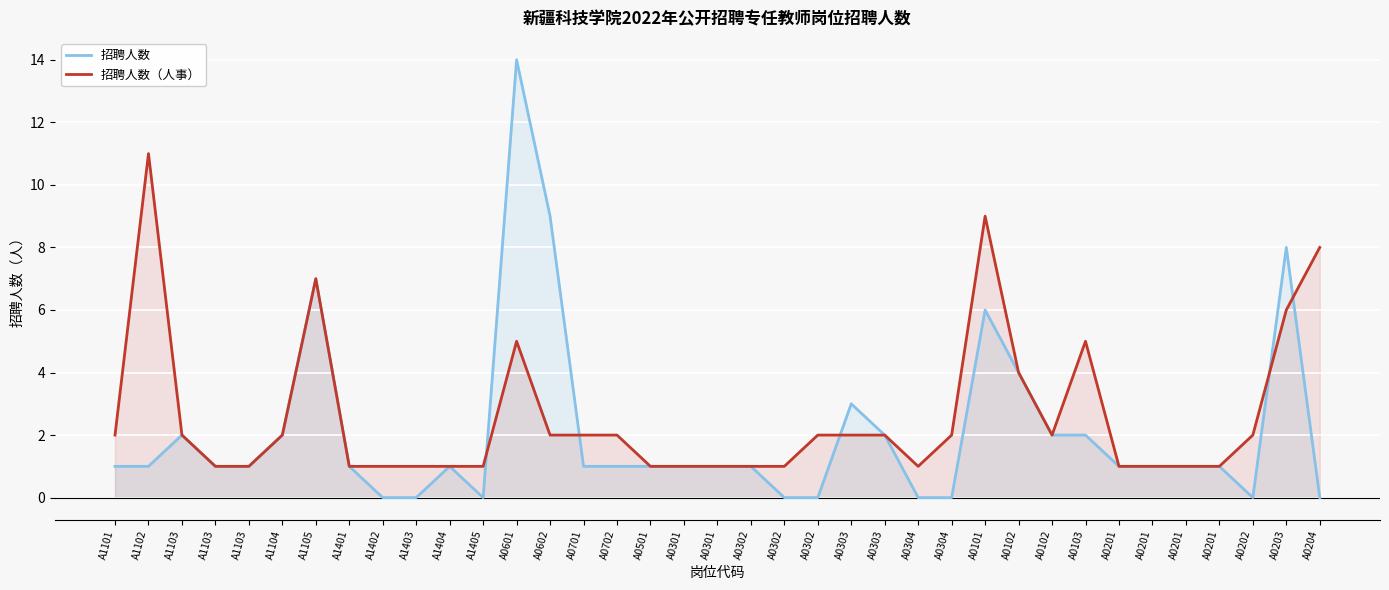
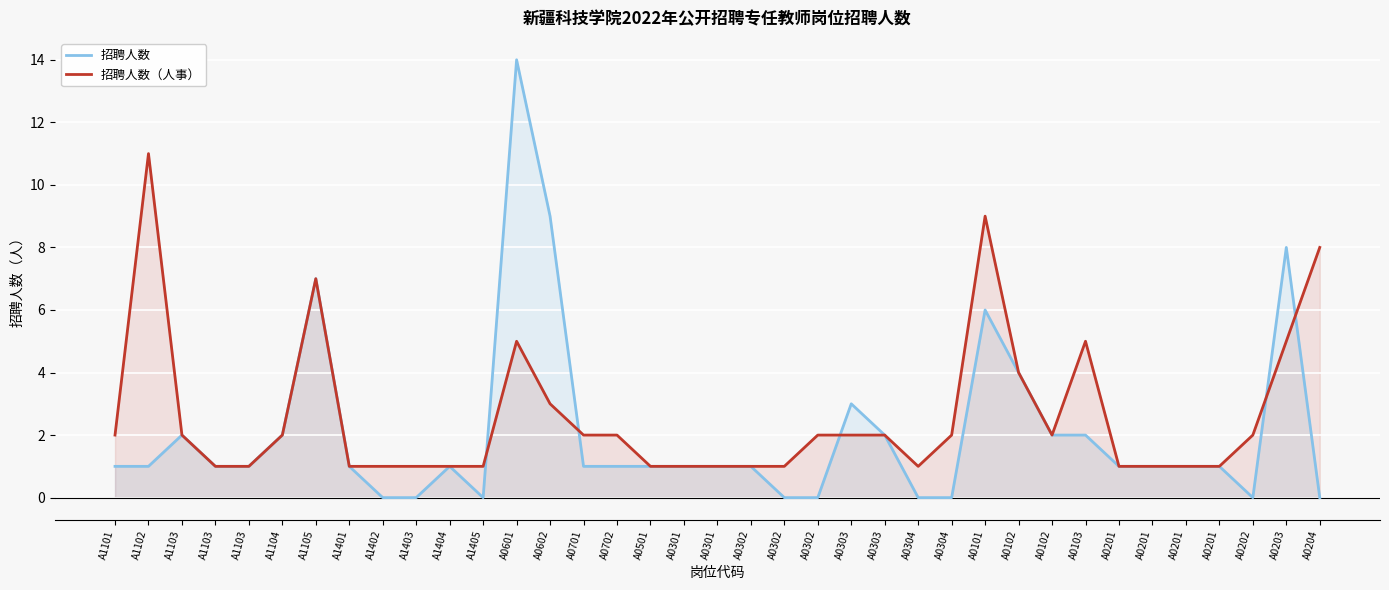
招聘人数（人事）, A0602: 2 -> 3
招聘人数（人事）, A0203: 6 -> 5
